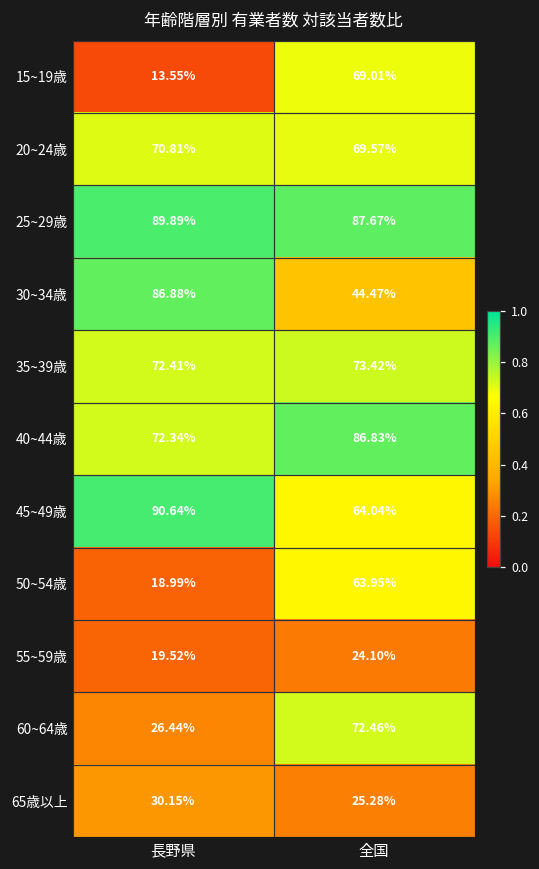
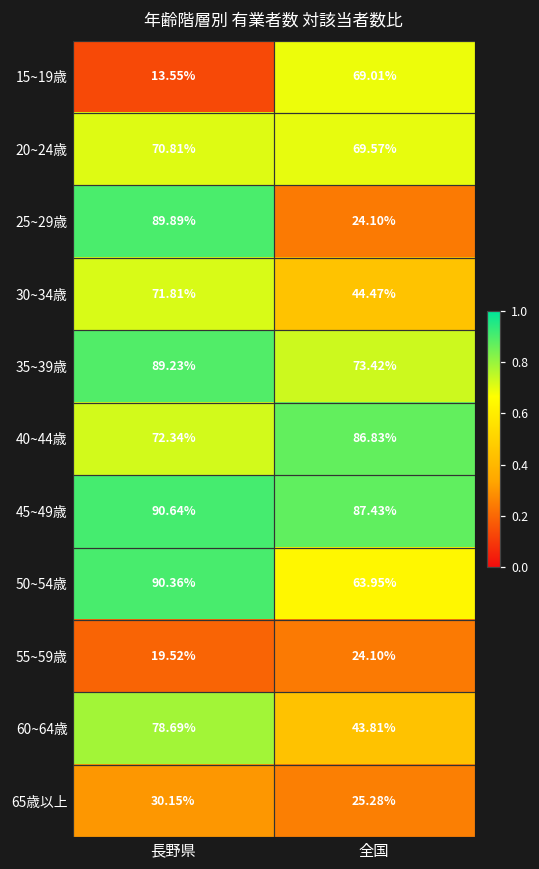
25~29歳, 全国: 87.67% -> 24.10%
30~34歳, 長野県: 86.88% -> 71.81%
35~39歳, 長野県: 72.41% -> 89.23%
45~49歳, 全国: 64.04% -> 87.43%
50~54歳, 長野県: 18.99% -> 90.36%
60~64歳, 長野県: 26.44% -> 78.69%
60~64歳, 全国: 72.46% -> 43.81%
